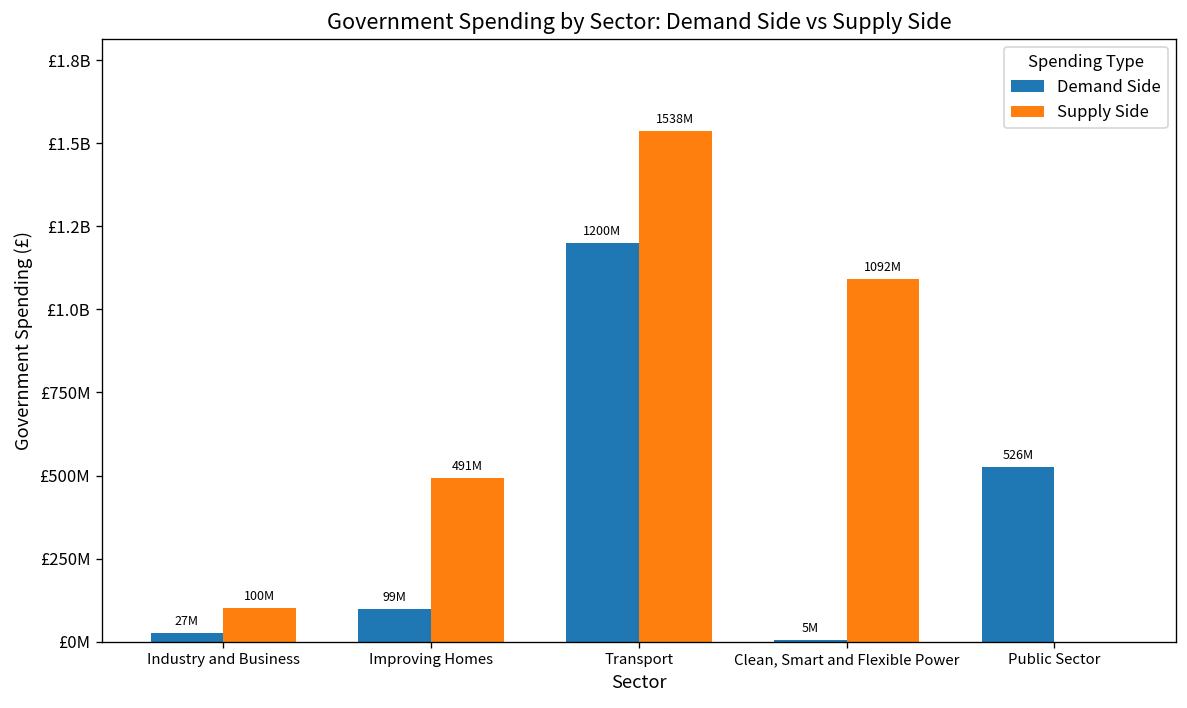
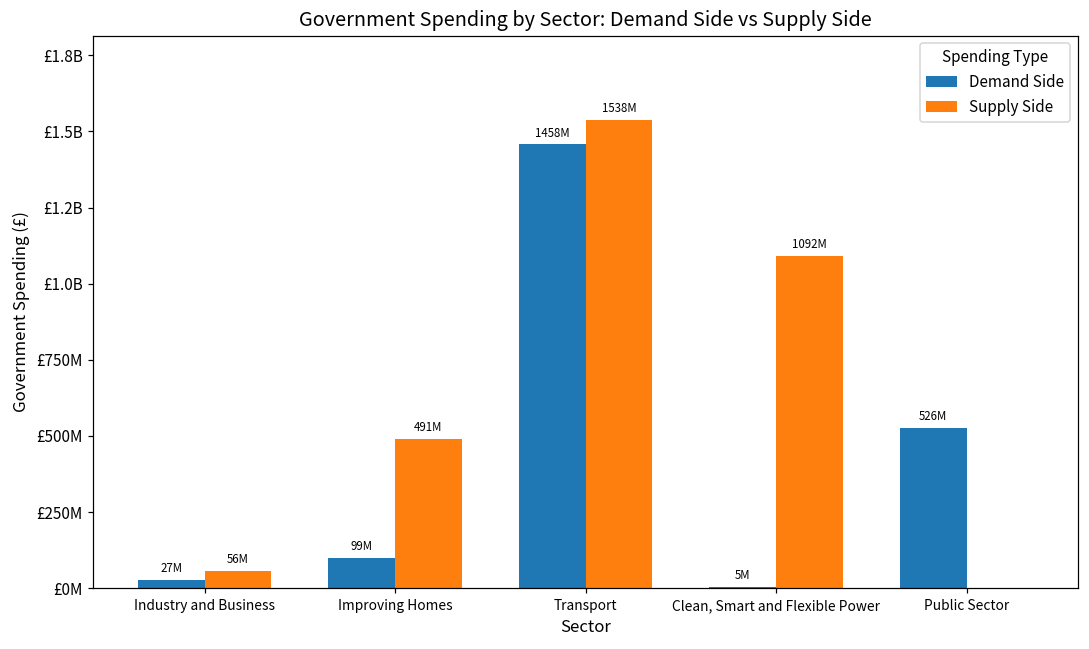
Supply Side, Industry and Business: 100M -> 56M
Demand Side, Transport: 1200M -> 1458M
